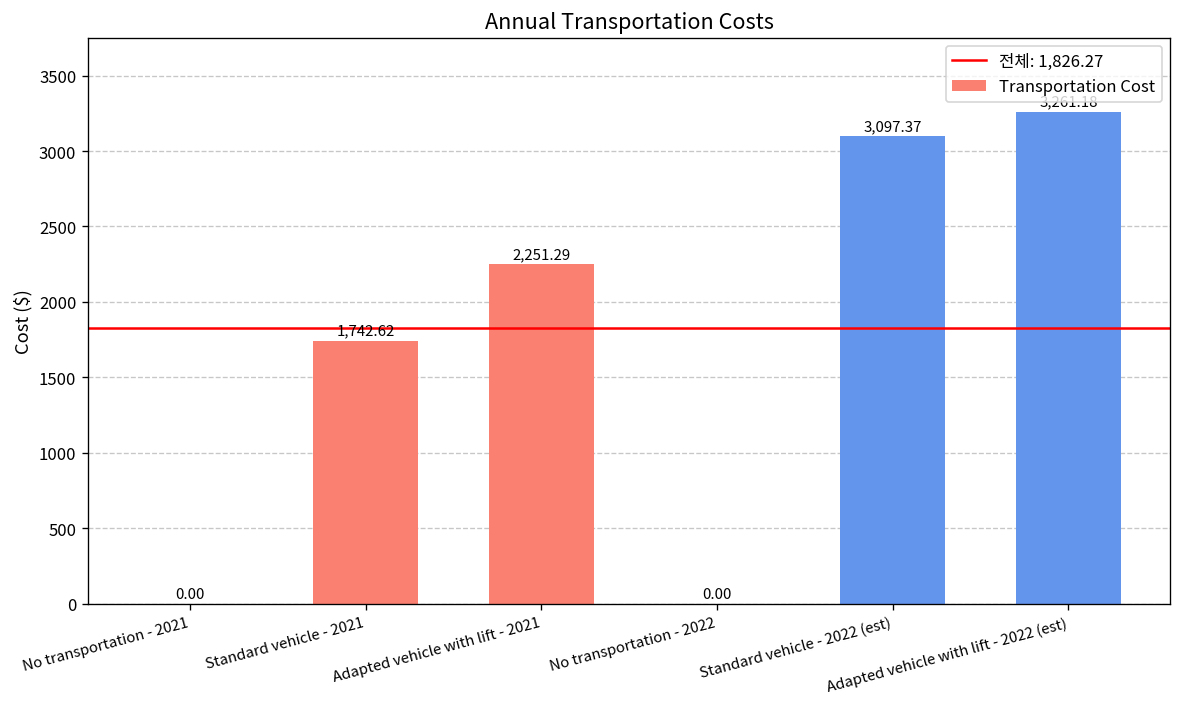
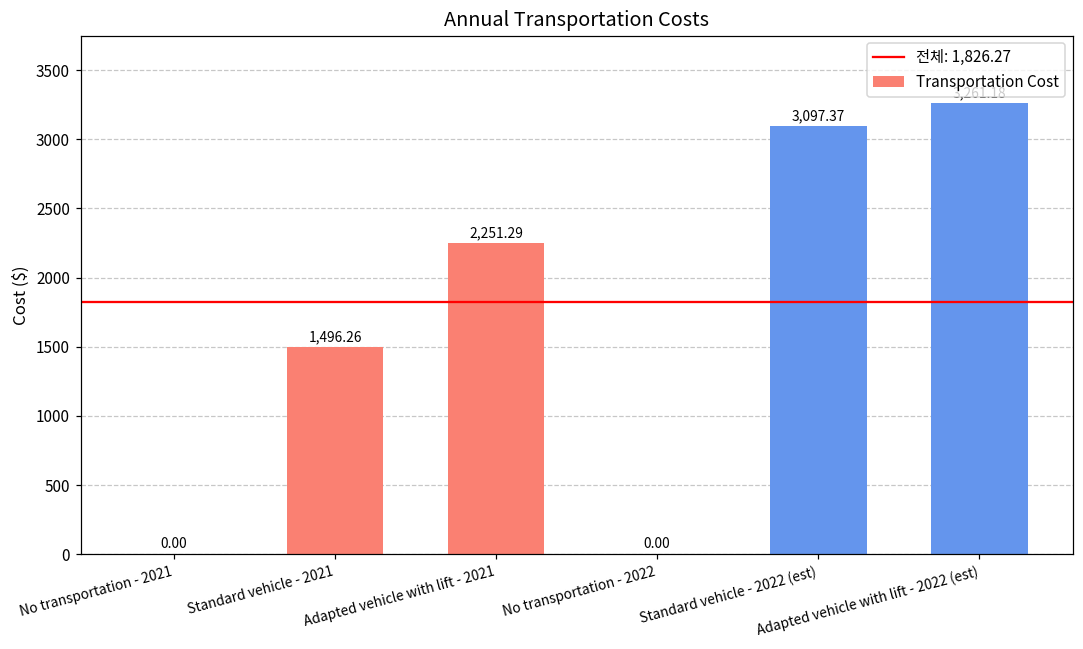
Standard vehicle - 2021: 1,742.62 -> 1,496.26
